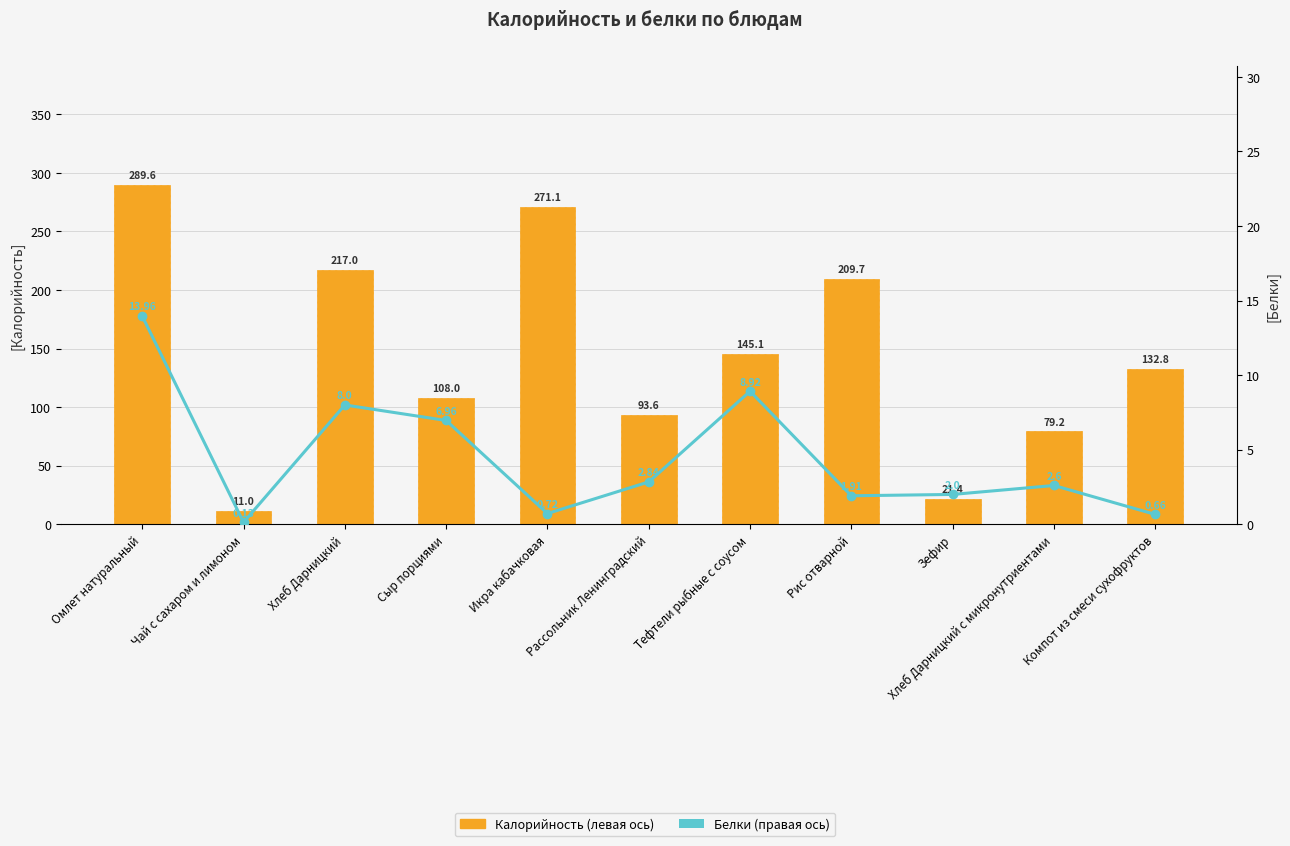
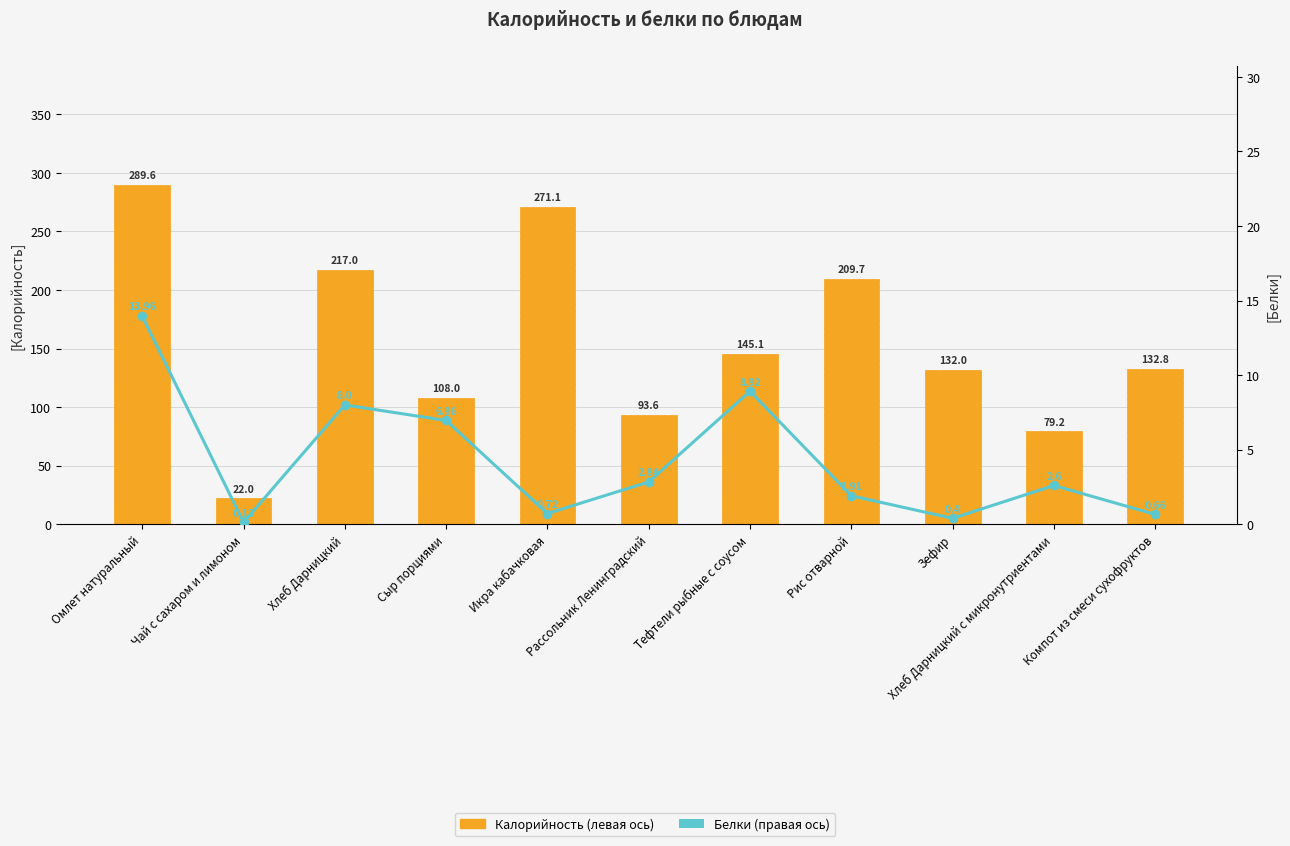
Калорийность (левая ось), Чай с сахаром и лимоном: 11.0 -> 22.0
Калорийность (левая ось), Зефир: 21.4 -> 132.0
Белки (правая ось), Зефир: 2.0 -> 0.4
